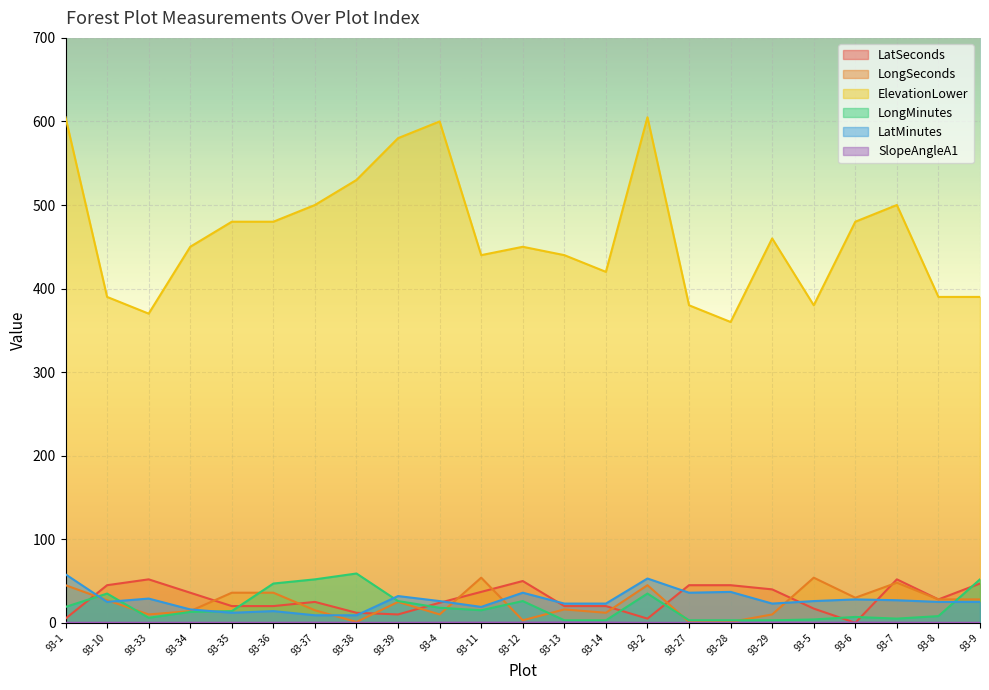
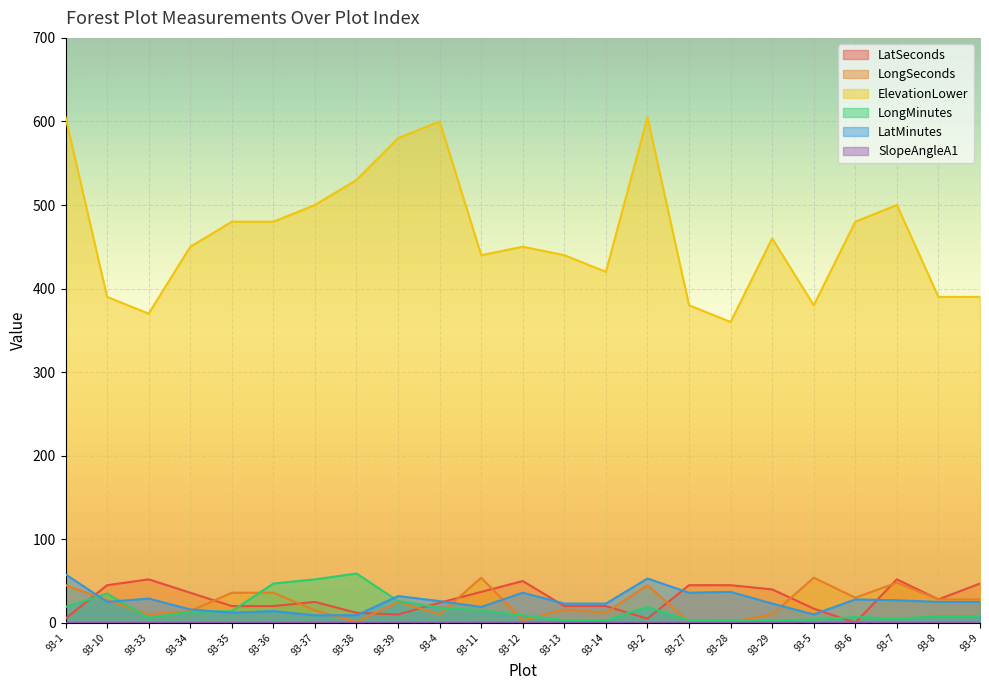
LongMinutes, 93-12: 30 -> 10
LongMinutes, 93-2: 40 -> 20
LatMinutes, 93-5: 30 -> 10
LongMinutes, 93-9: 50 -> 10
